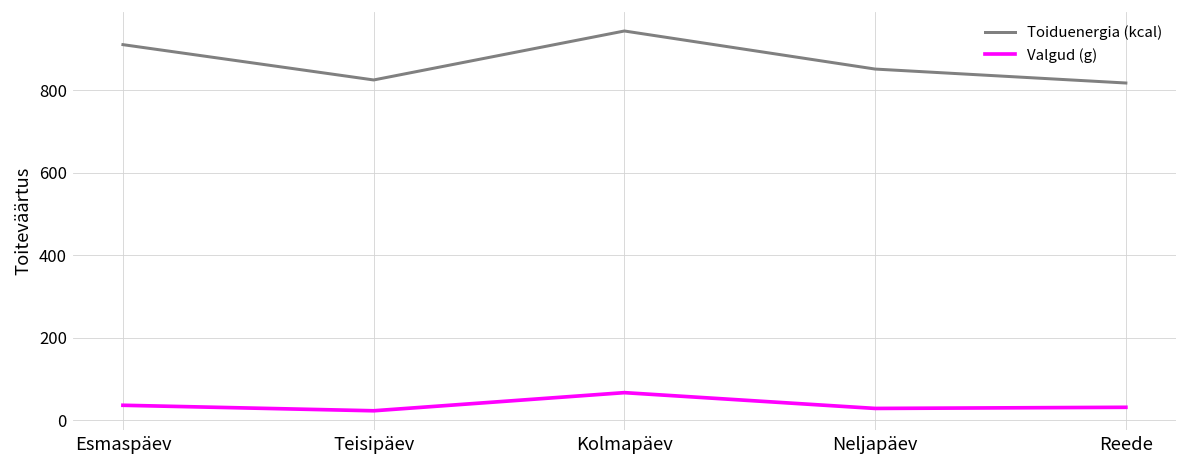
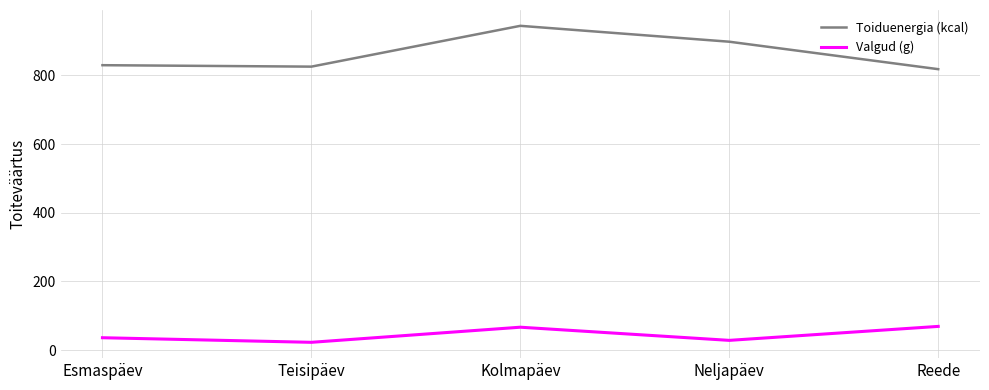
Toiduenergia (kcal), Esmaspäev: 910 -> 830
Toiduenergia (kcal), Neljapäev: 850 -> 900
Valgud (g), Reede: 30 -> 70
